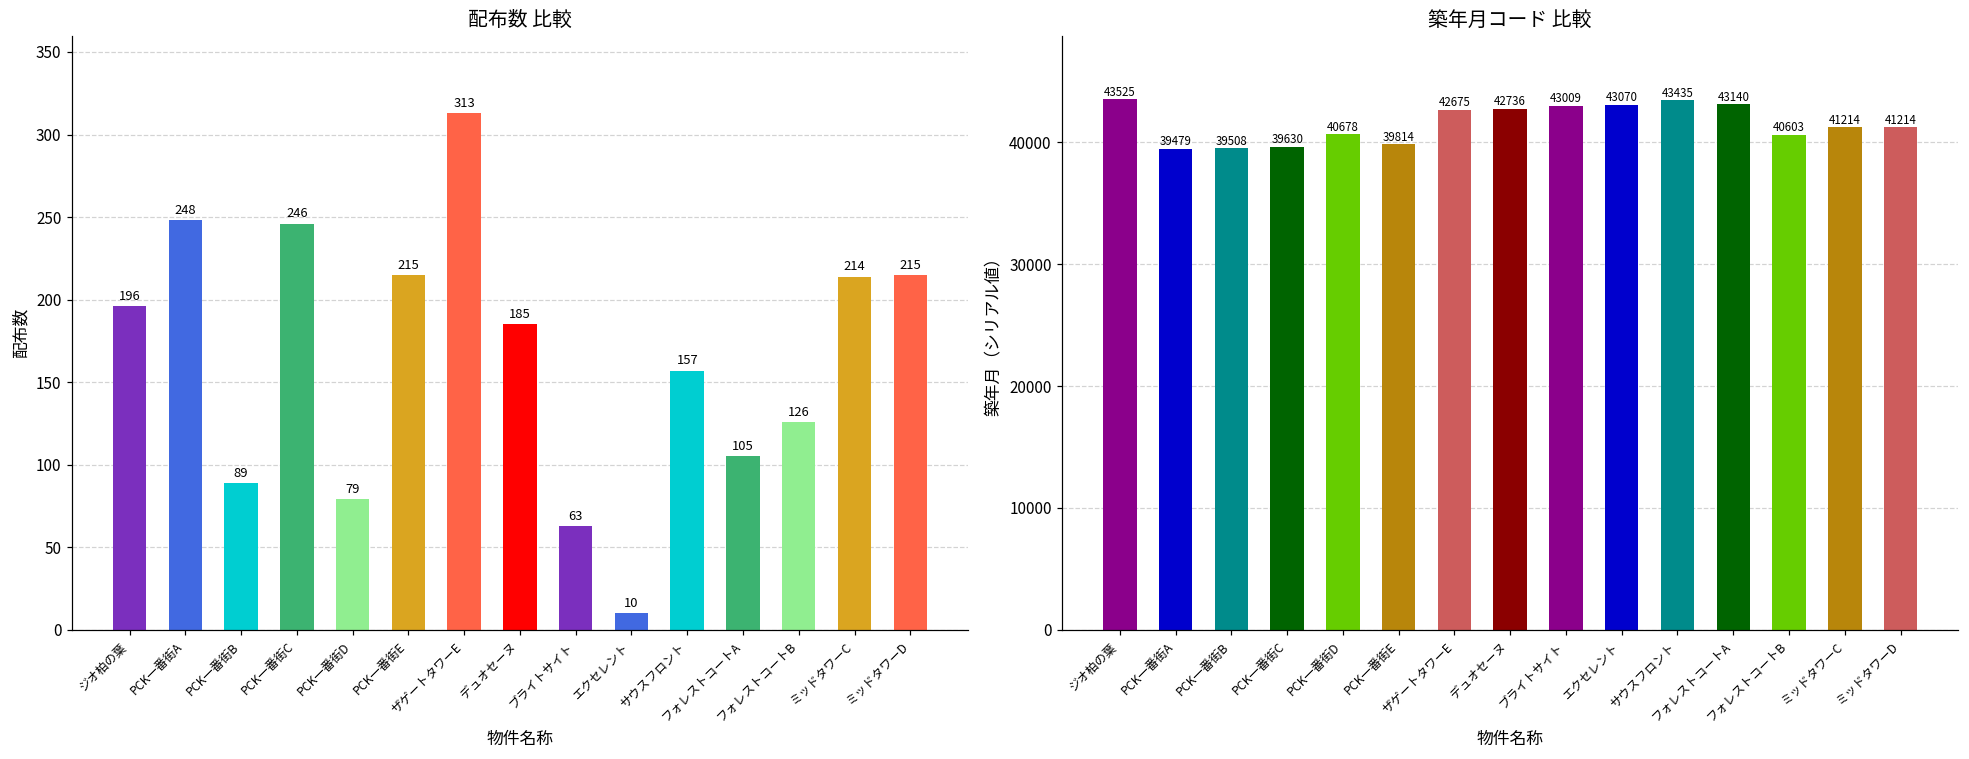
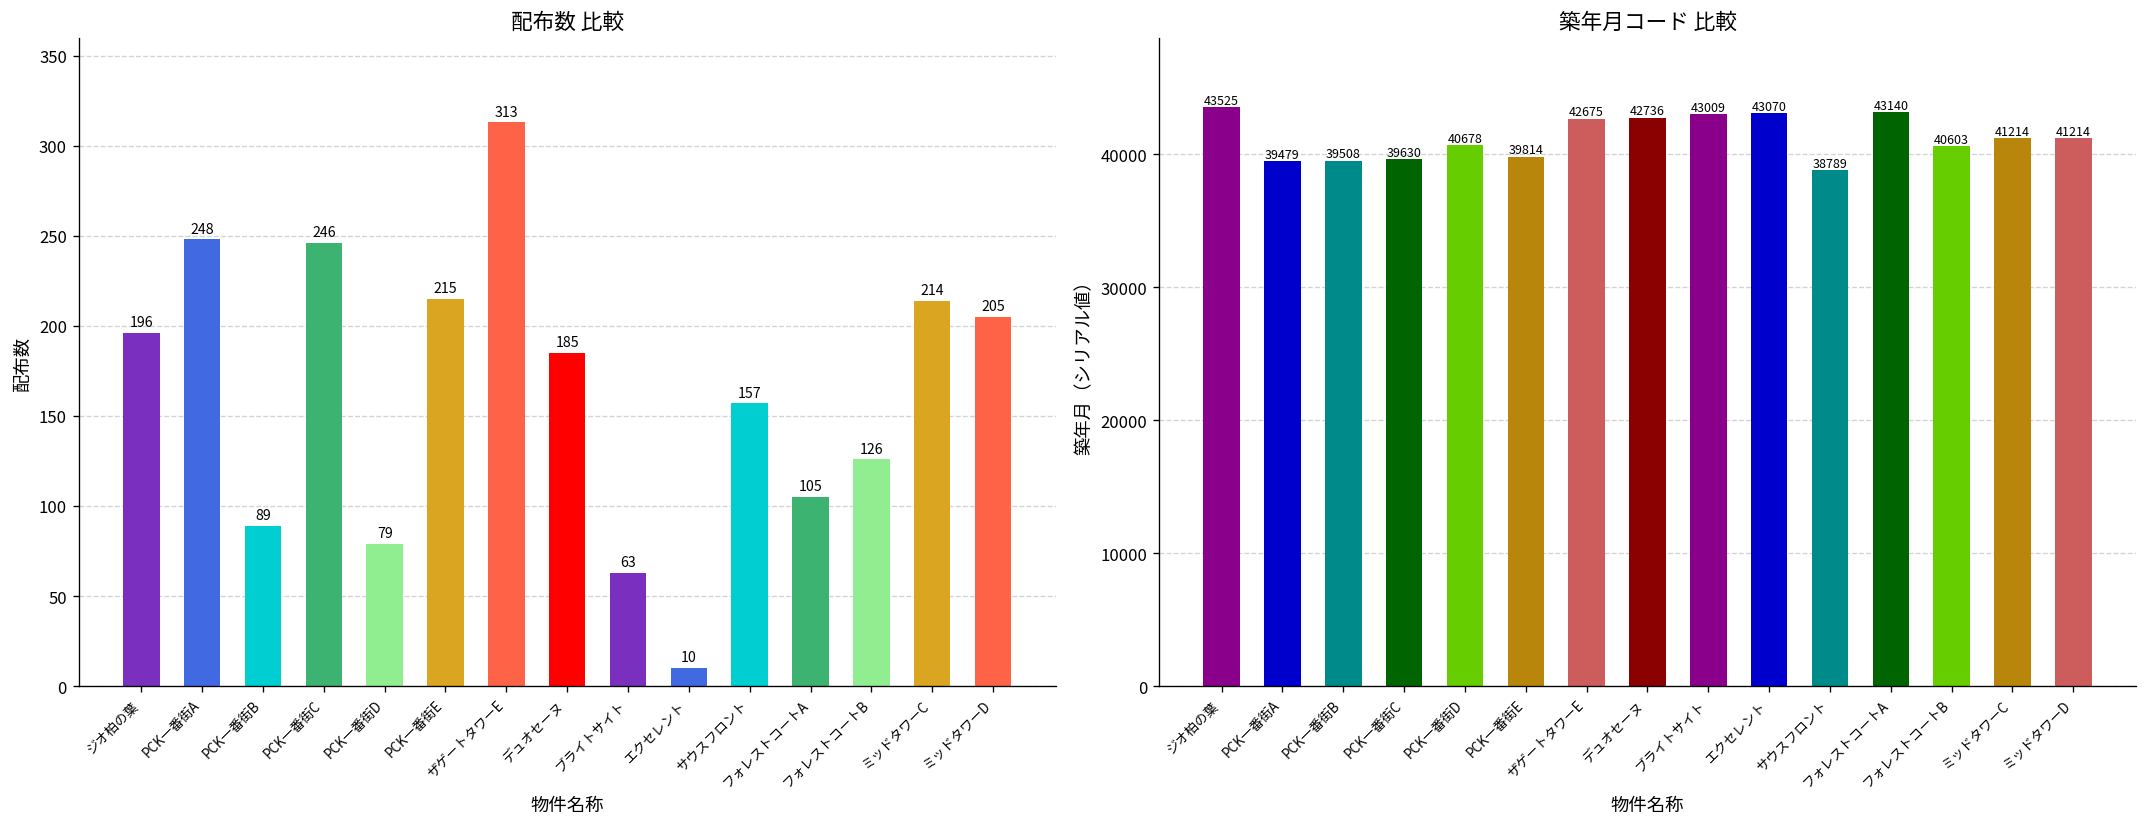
配布数 比較, ミッドタワーD: 215 -> 205
築年月コード 比較, サウスフロント: 43435 -> 38789
